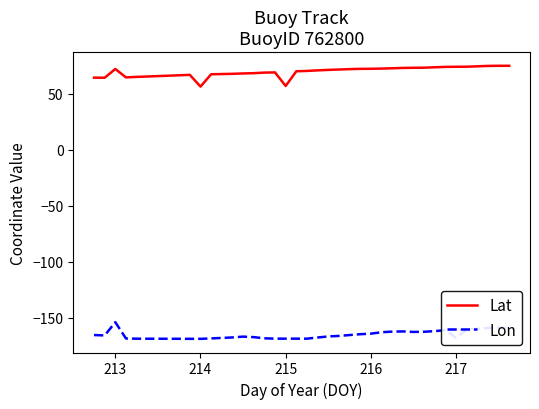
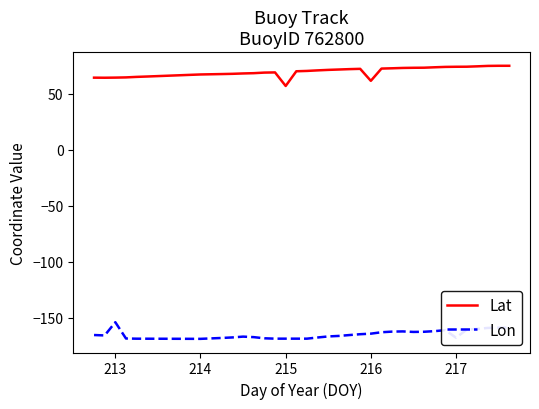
Lat, 213: 72 -> 65
Lat, 214: 56 -> 67
Lat, 216: 72 -> 62
